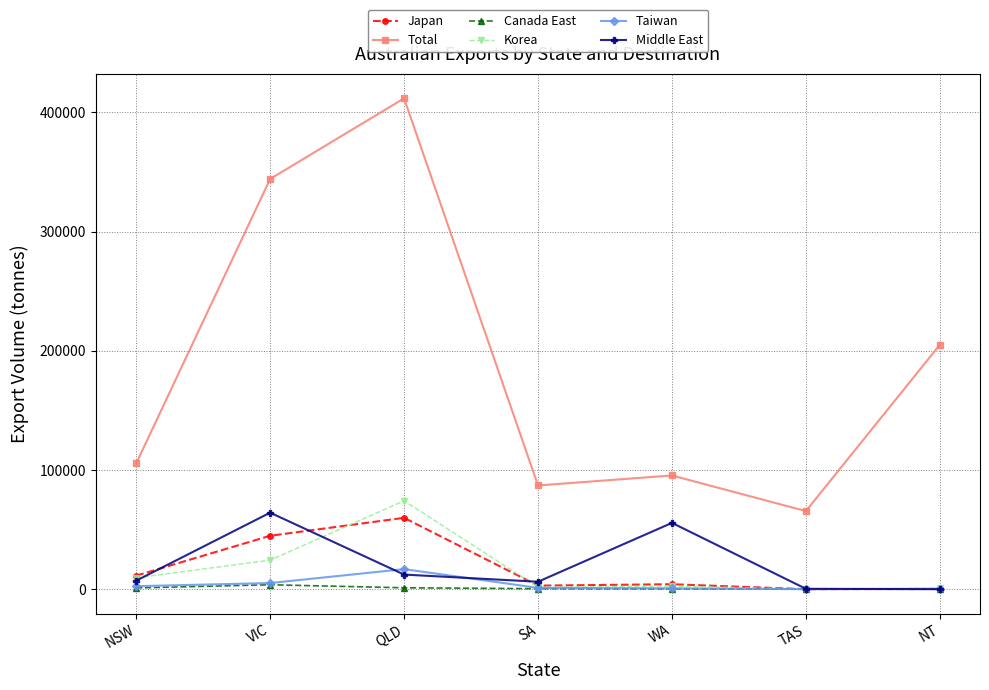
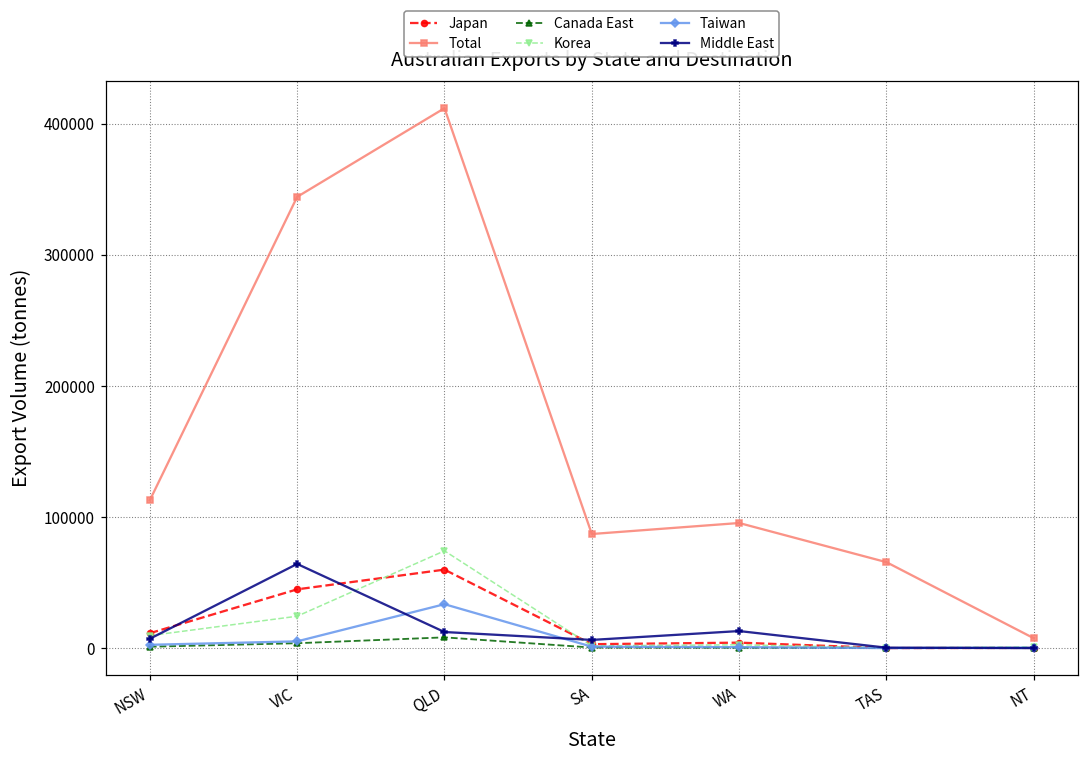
Total, NSW: 106000 -> 113000
Canada East, QLD: 1000 -> 8000
Taiwan, QLD: 17000 -> 33000
Middle East, WA: 56000 -> 13000
Total, NT: 205000 -> 8000
